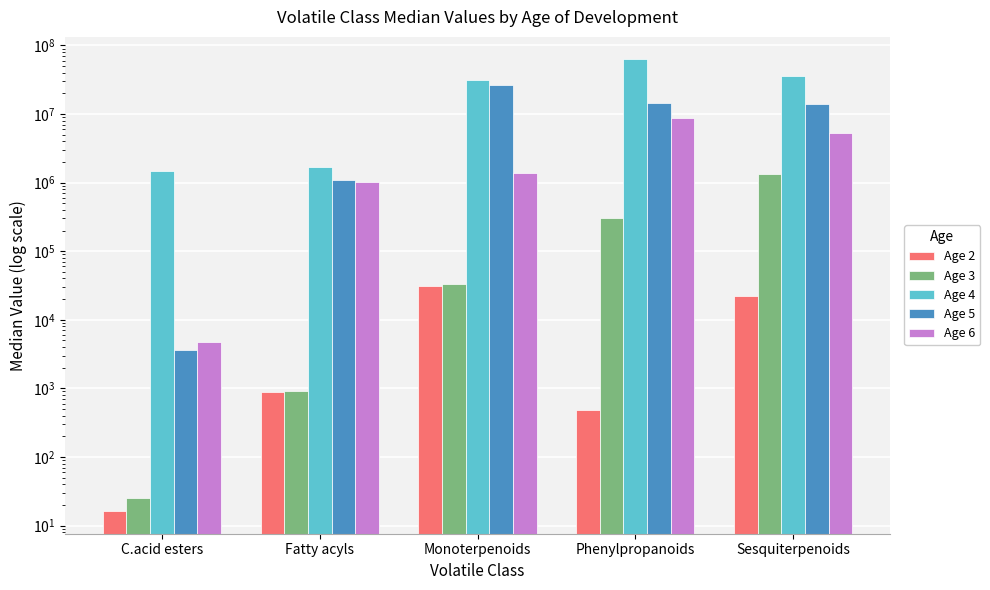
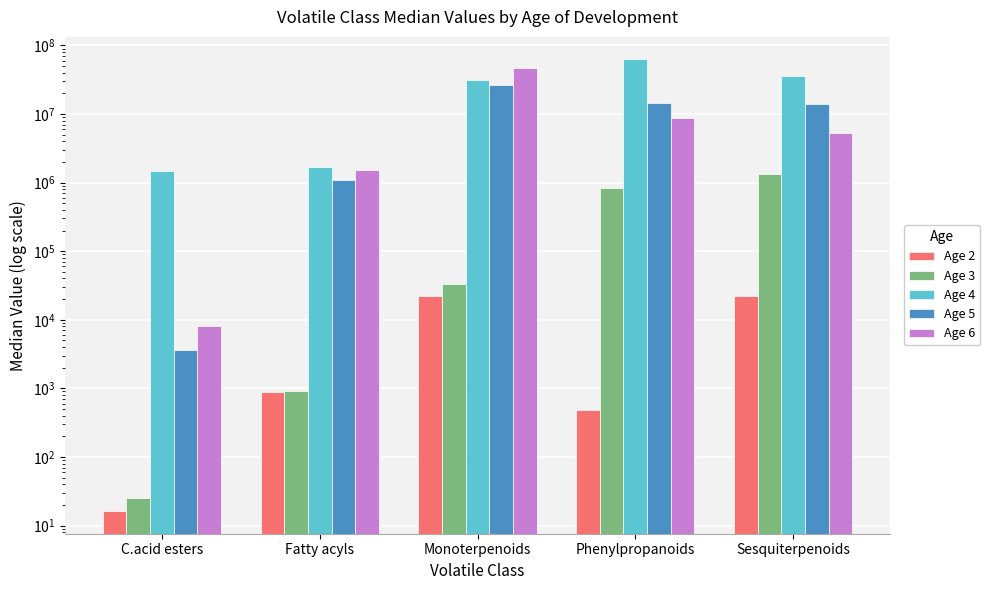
Age 6, C.acid esters: 5000 -> 8000
Age 6, Fatty acyls: 1000000 -> 1500000
Age 2, Monoterpenoids: 30000 -> 22000
Age 6, Monoterpenoids: 1400000 -> 50000000
Age 3, Phenylpropanoids: 300000 -> 800000
